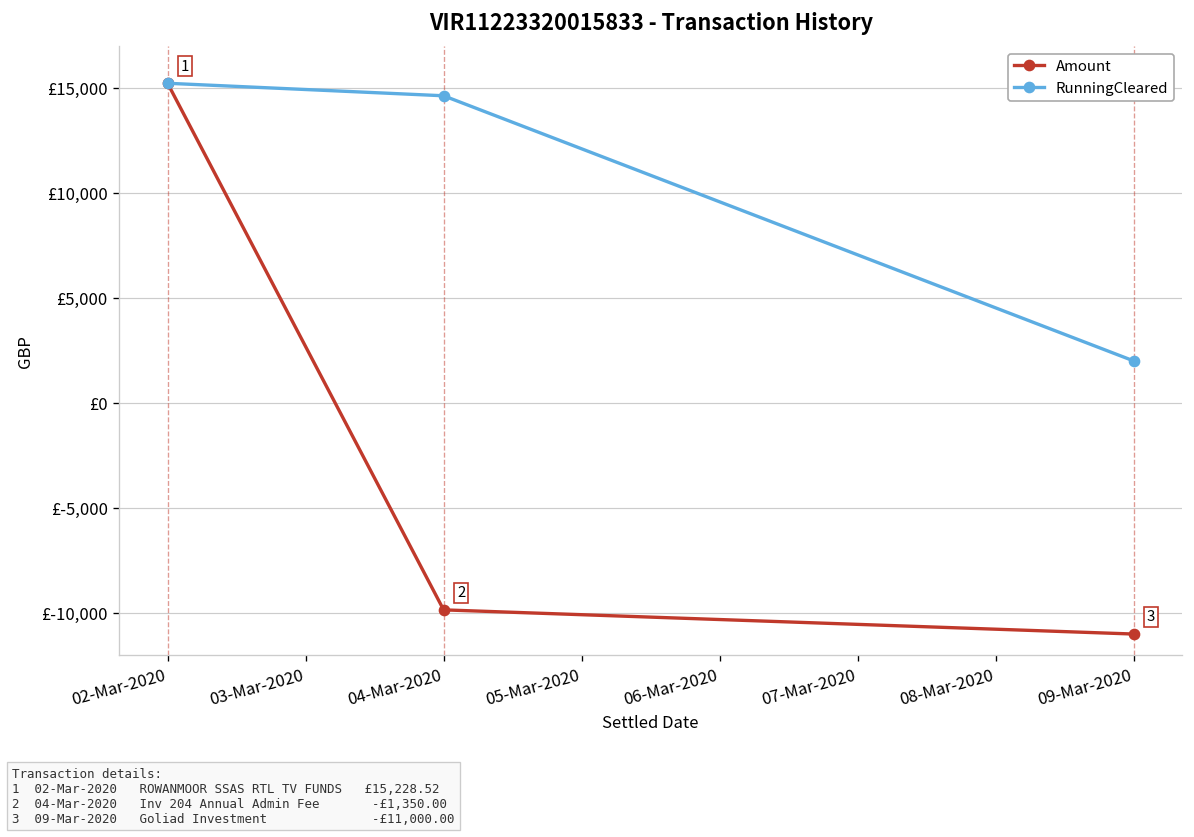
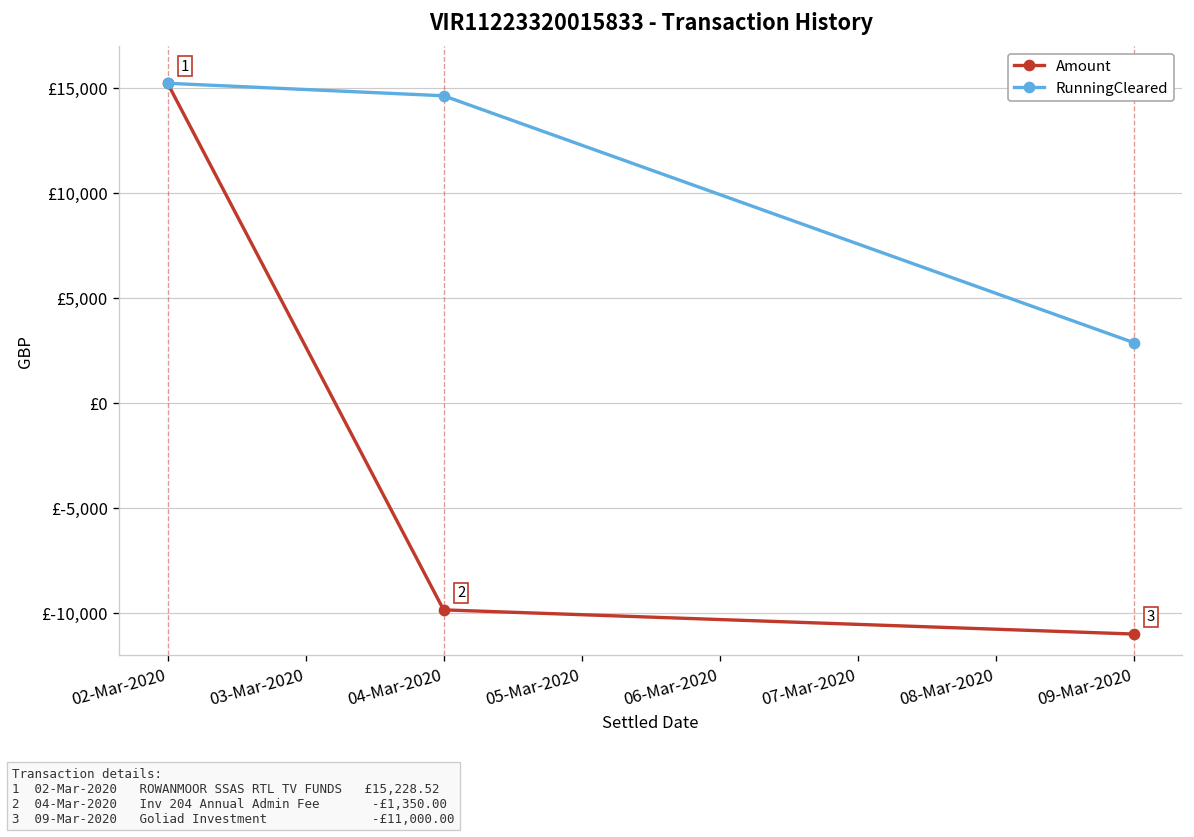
RunningCleared, 09-Mar-2020: £2,000 -> £2,900
